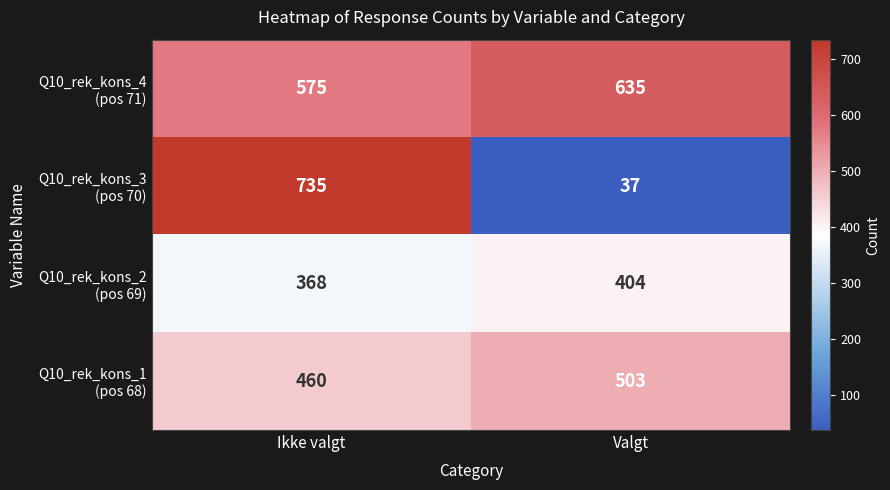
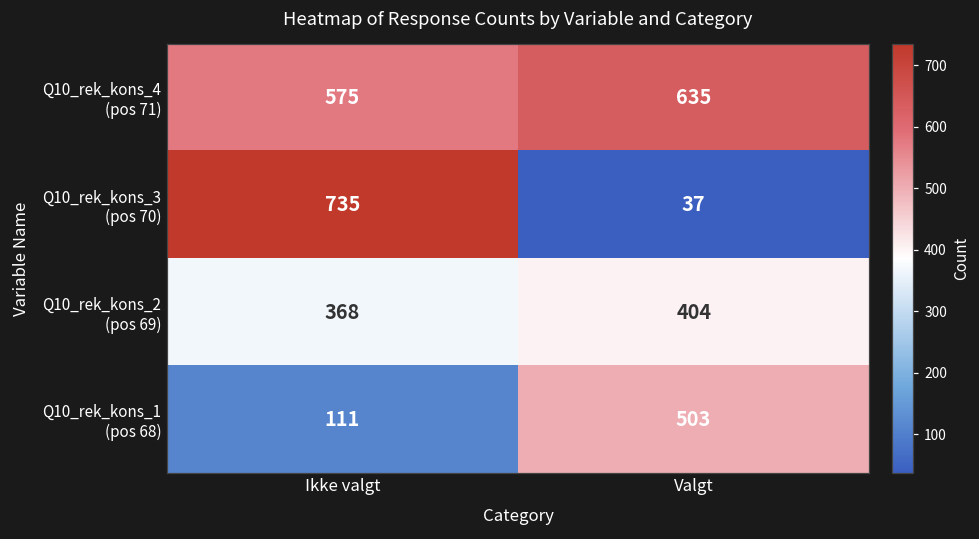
Q10_rek_kons_1 (pos 68), Ikke valgt: 460 -> 111
